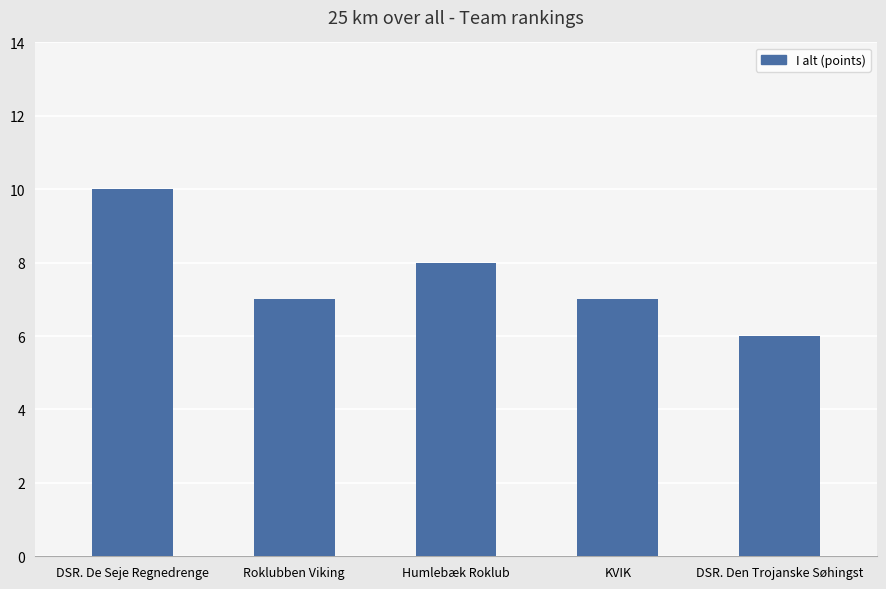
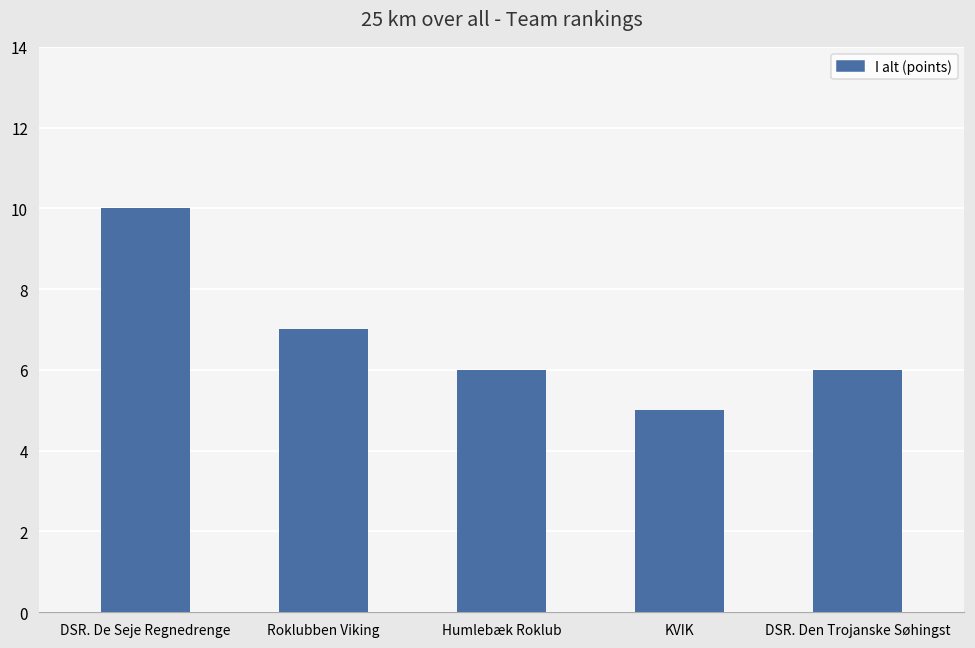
Humlebæk Roklub: 8 -> 6
KVIK: 7 -> 5
